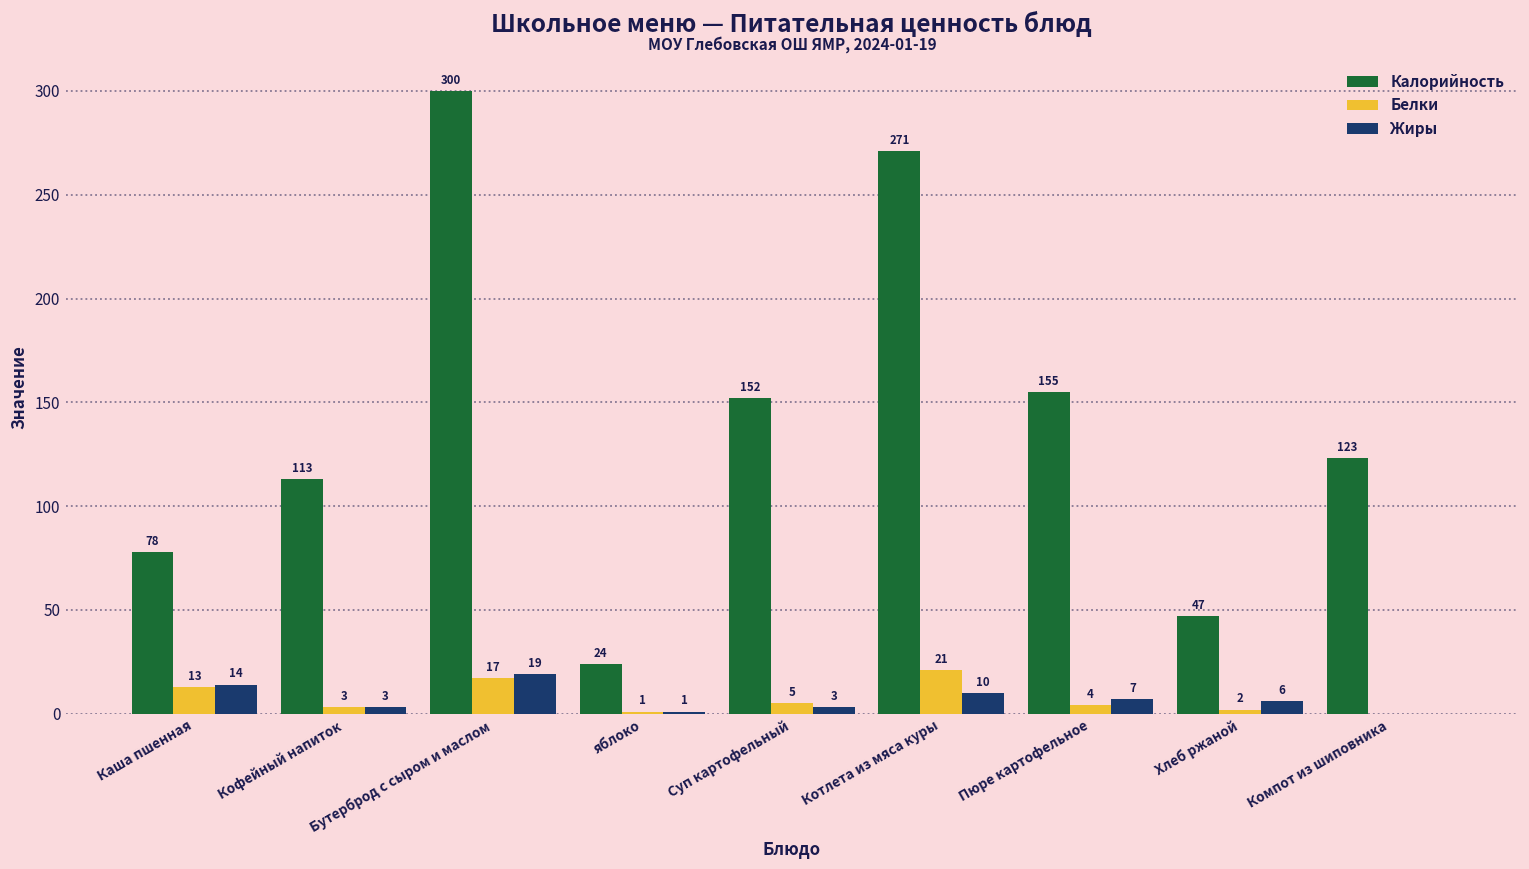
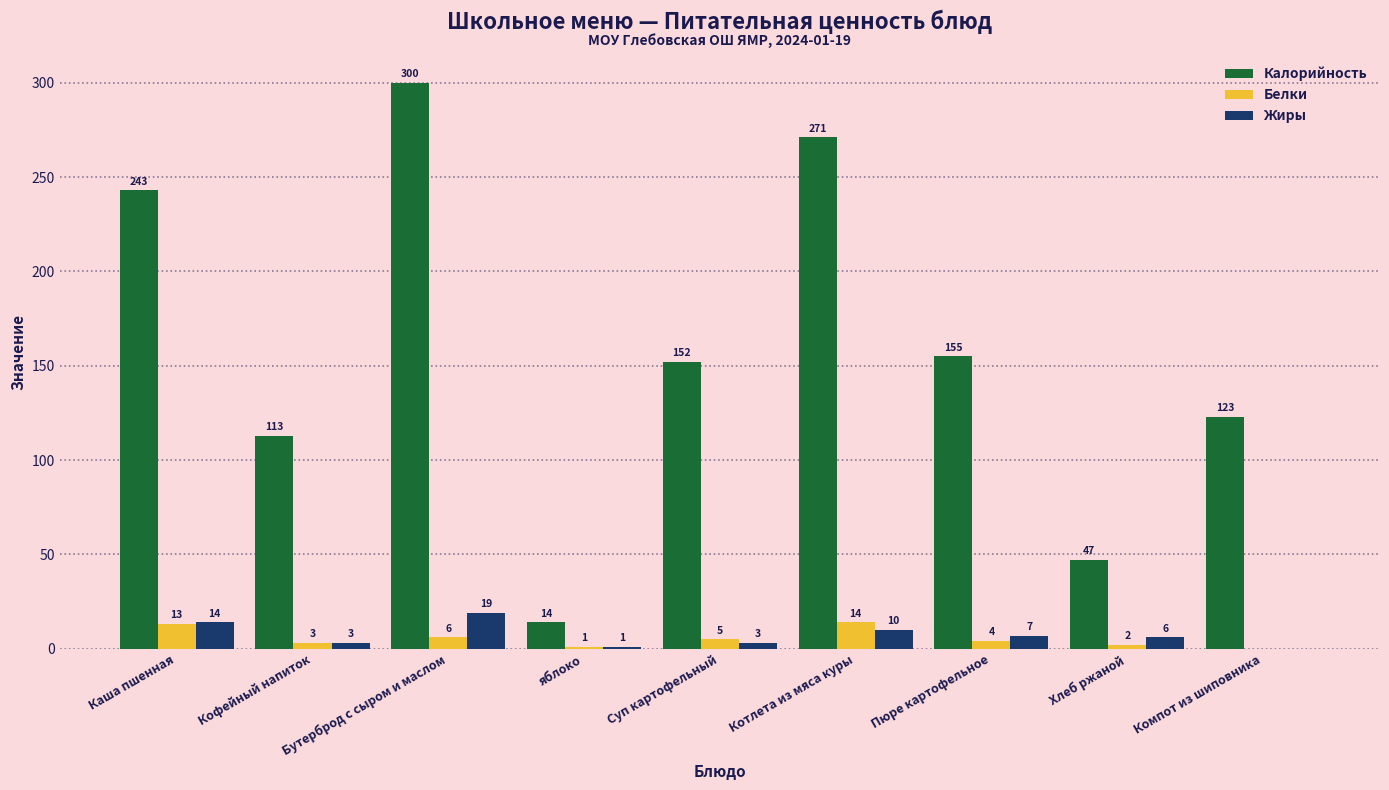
Калорийность, Каша пшенная: 78 -> 243
Белки, Бутерброд с сыром и маслом: 17 -> 6
Калорийность, яблоко: 24 -> 14
Белки, Котлета из мяса куры: 21 -> 14
